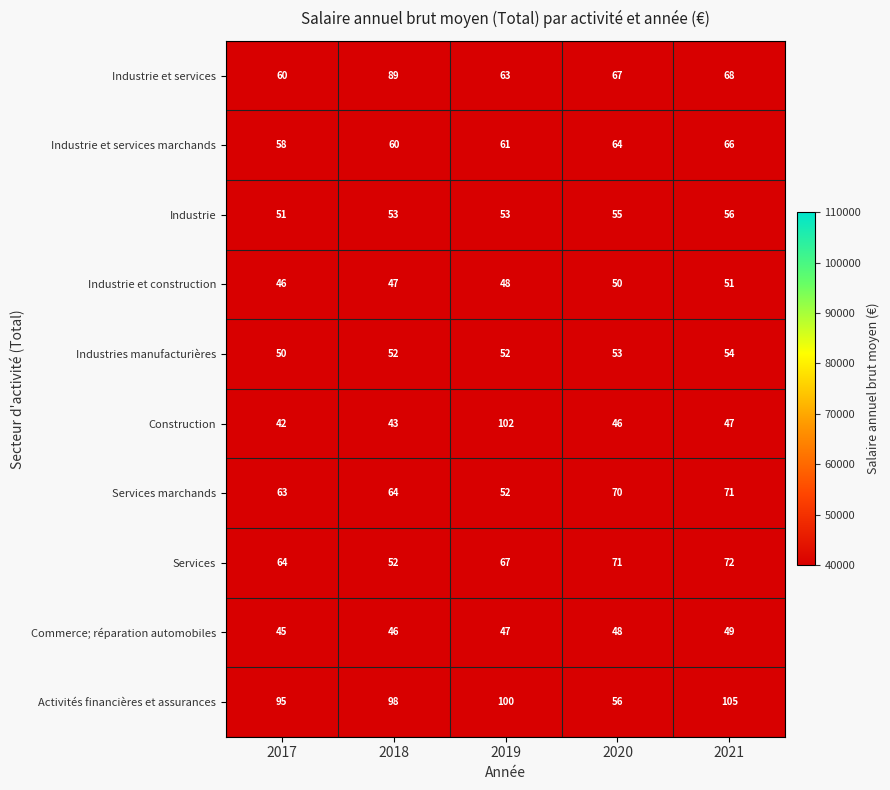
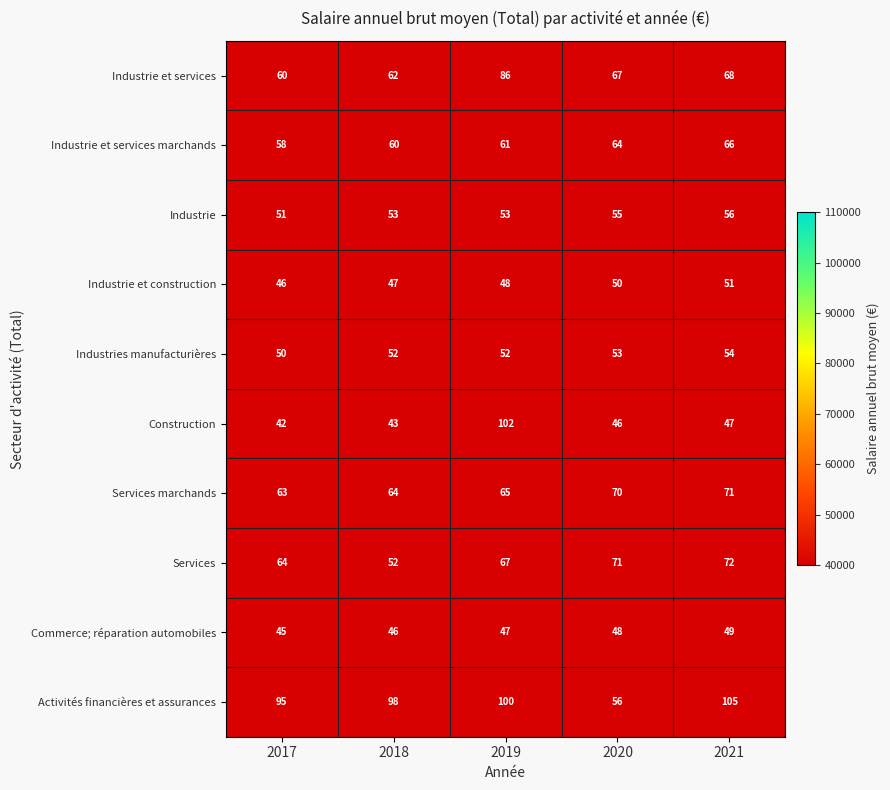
Industrie et services, 2018: 89 -> 62
Industrie et services, 2019: 63 -> 86
Services marchands, 2019: 52 -> 65
